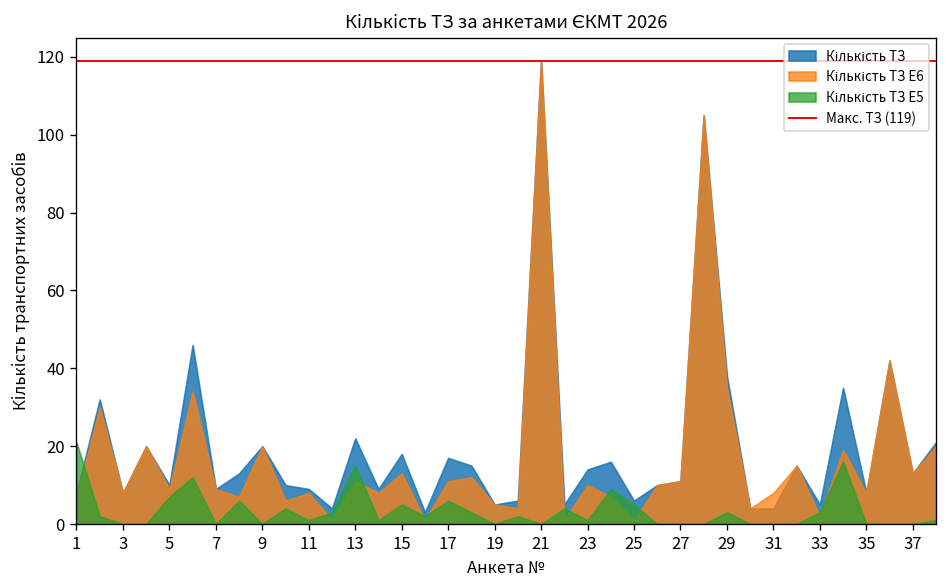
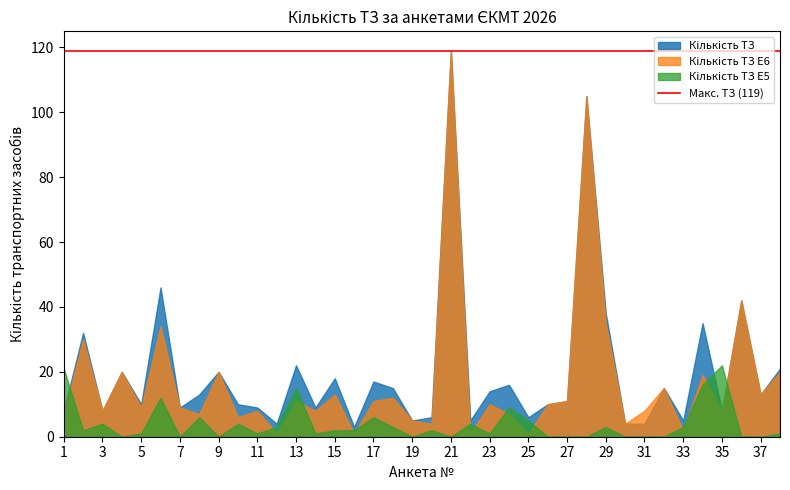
Кількість ТЗ E5, 3: 0 -> 4
Кількість ТЗ E5, 5: 7 -> 1
Кількість ТЗ E5, 15: 5 -> 2
Кількість ТЗ E5, 35: 0 -> 22
